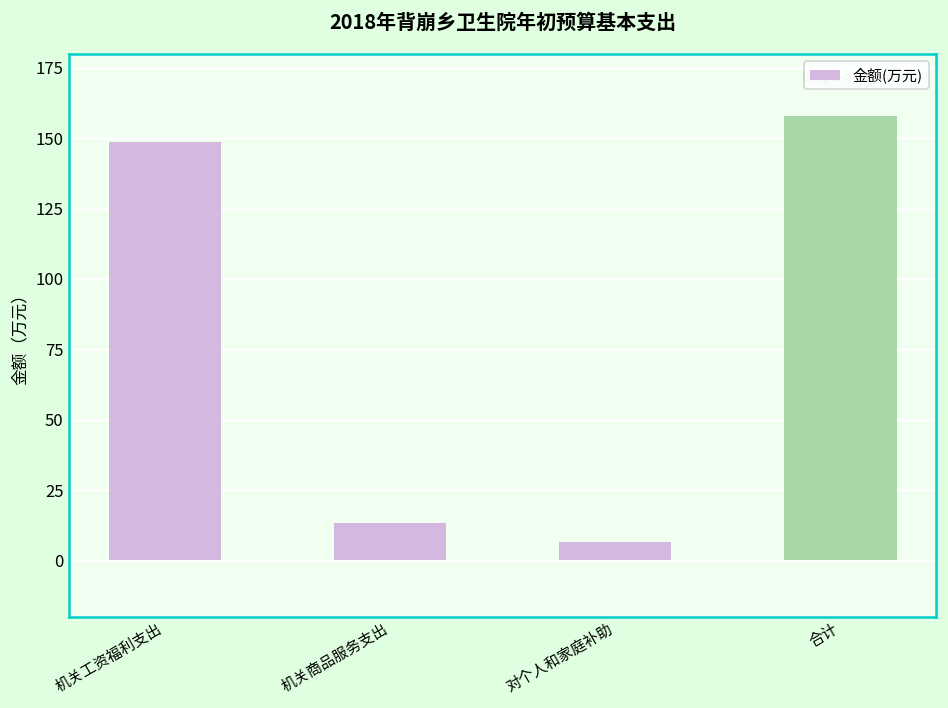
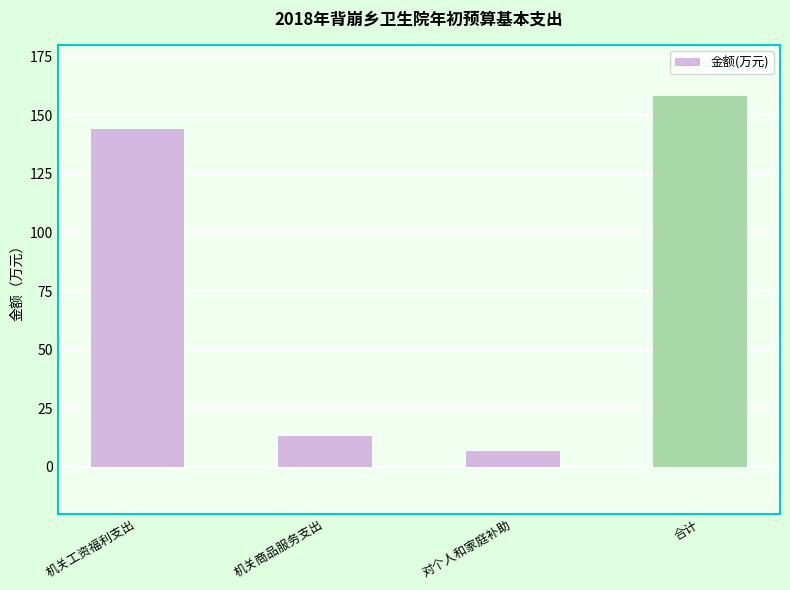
机关工资福利支出: 149 -> 144
